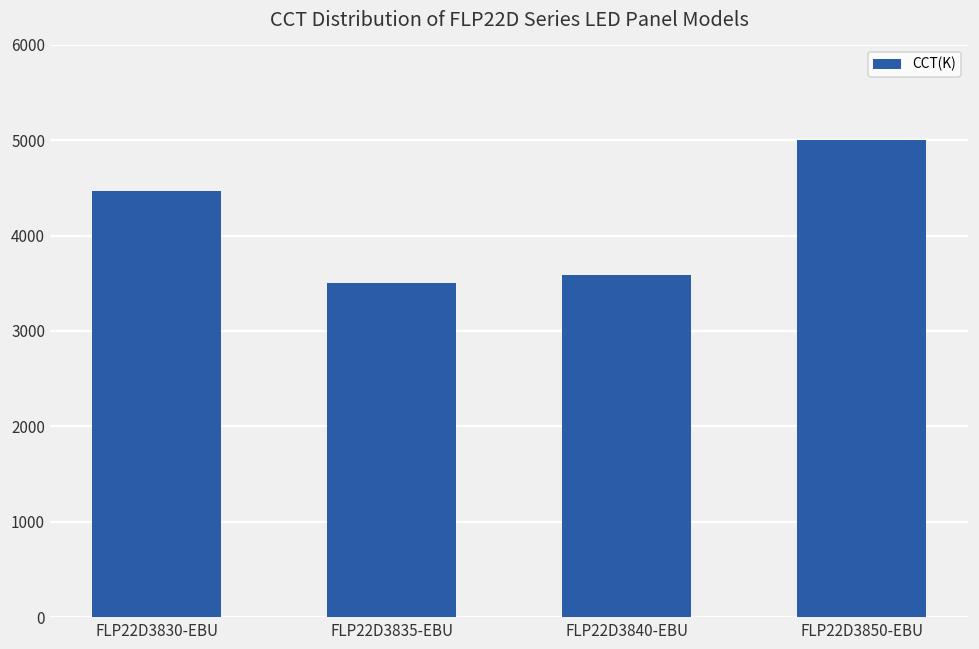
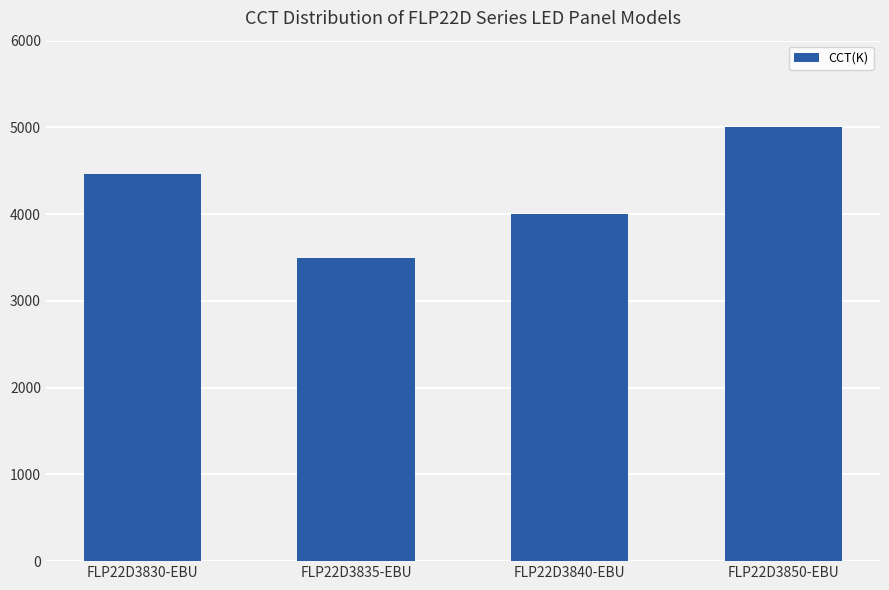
FLP22D3840-EBU: 3600 -> 4000
